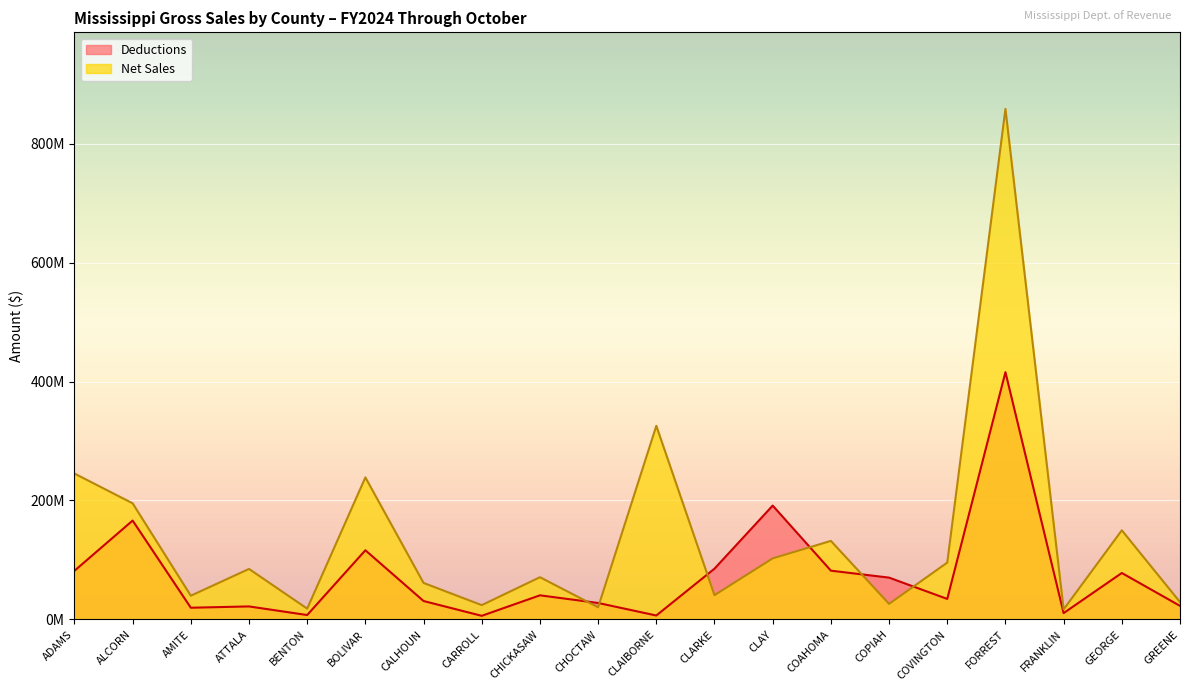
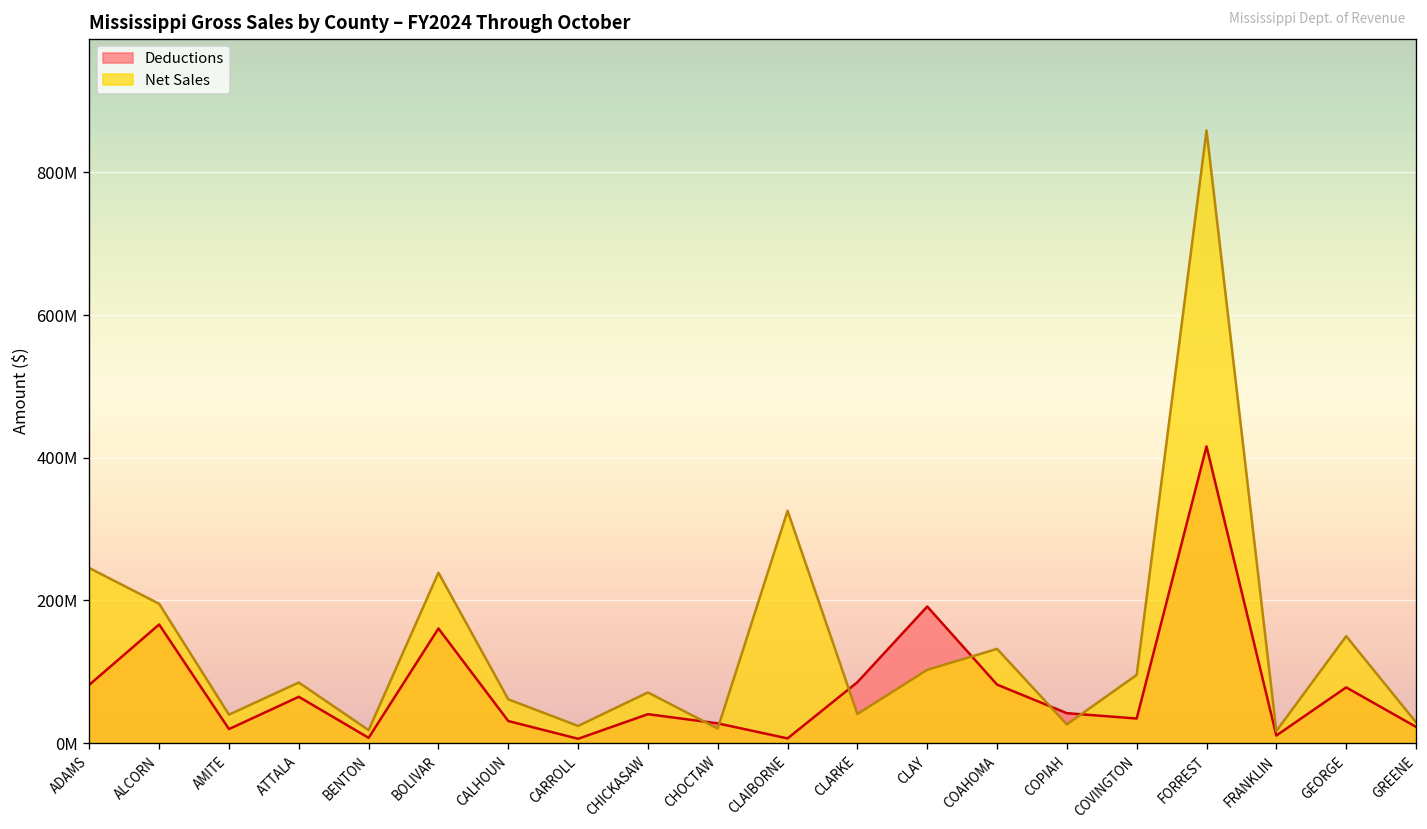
Deductions, ATTALA: 20000000 -> 60000000
Deductions, BOLIVAR: 120000000 -> 160000000
Deductions, COPIAH: 70000000 -> 40000000
